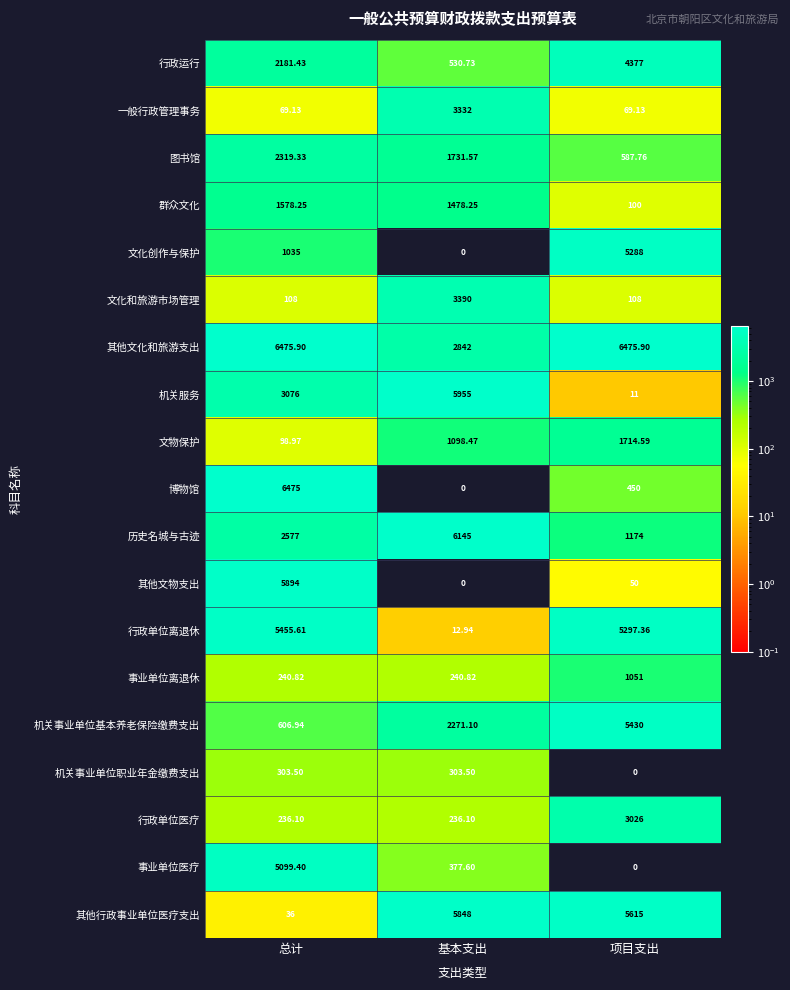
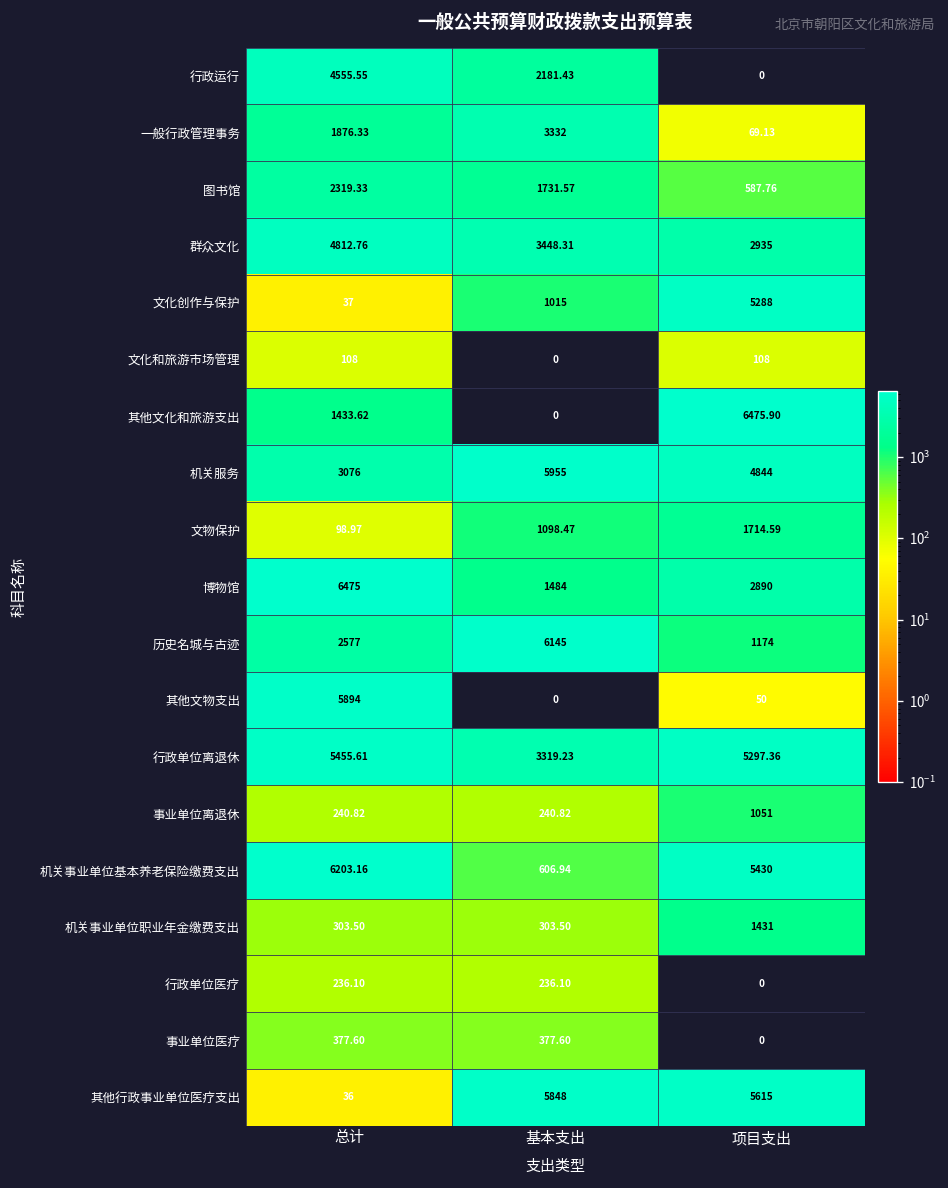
行政运行, 总计: 2181.43 -> 4555.55
行政运行, 基本支出: 530.73 -> 2181.43
行政运行, 项目支出: 4377 -> 0
一般行政管理事务, 总计: 69.13 -> 1876.33
群众文化, 总计: 1578.25 -> 4812.76
群众文化, 基本支出: 1478.25 -> 3448.31
群众文化, 项目支出: 100 -> 2935
文化创作与保护, 总计: 1035 -> 37
文化创作与保护, 基本支出: 0 -> 1015
文化和旅游市场管理, 基本支出: 3390 -> 0
其他文化和旅游支出, 总计: 6475.90 -> 1433.62
其他文化和旅游支出, 基本支出: 2842 -> 0
机关服务, 项目支出: 11 -> 4844
博物馆, 基本支出: 0 -> 1484
博物馆, 项目支出: 450 -> 2890
行政单位离退休, 基本支出: 12.94 -> 3319.23
机关事业单位基本养老保险缴费支出, 总计: 606.94 -> 6203.16
机关事业单位基本养老保险缴费支出, 基本支出: 2271.10 -> 606.94
机关事业单位职业年金缴费支出, 项目支出: 0 -> 1431
行政单位医疗, 项目支出: 3026 -> 0
事业单位医疗, 总计: 5099.40 -> 377.60
